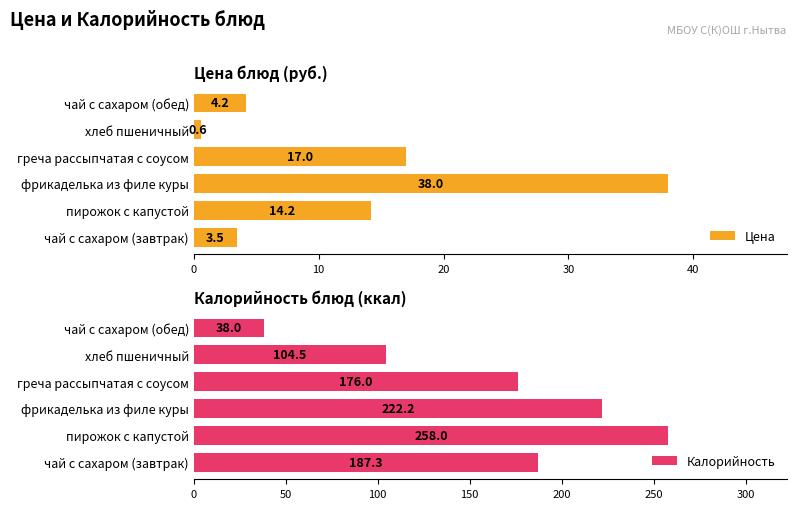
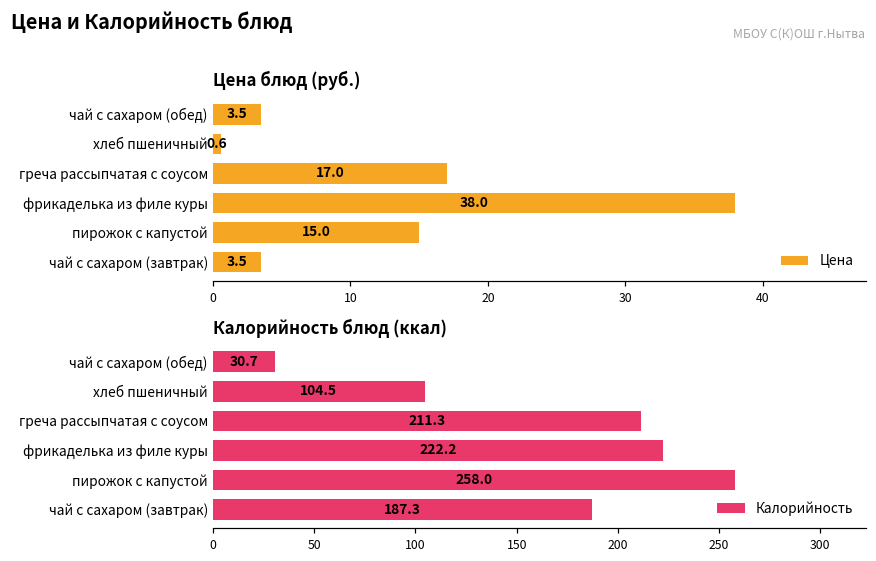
Цена блюд (руб.), чай с сахаром (обед): 4.2 -> 3.5
Цена блюд (руб.), пирожок с капустой: 14.2 -> 15.0
Калорийность блюд (ккал), чай с сахаром (обед): 38.0 -> 30.7
Калорийность блюд (ккал), греча рассыпчатая с соусом: 176.0 -> 211.3
